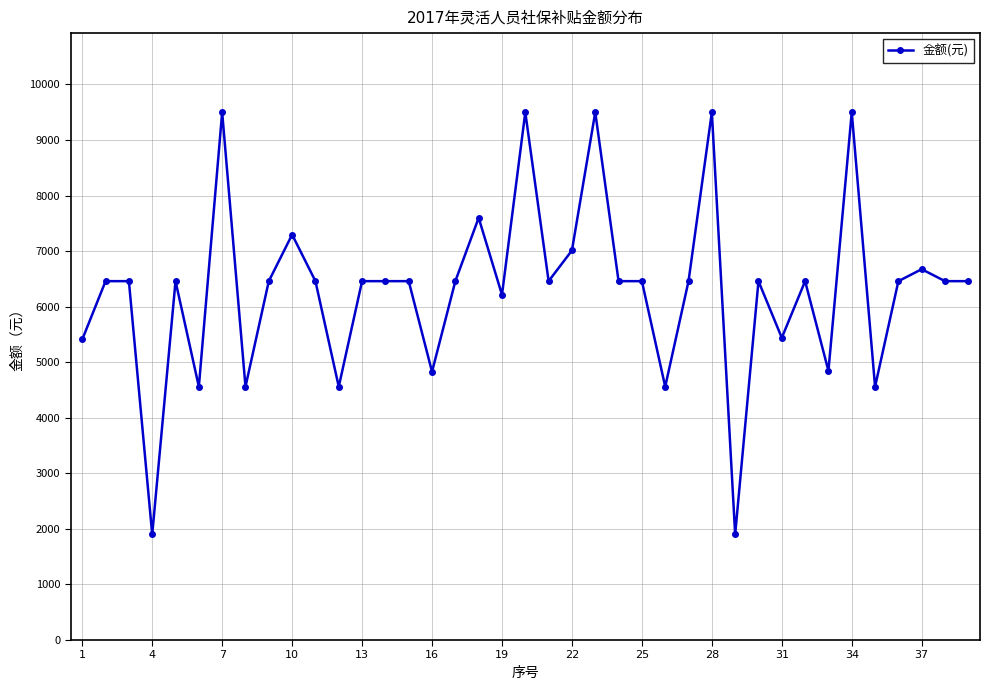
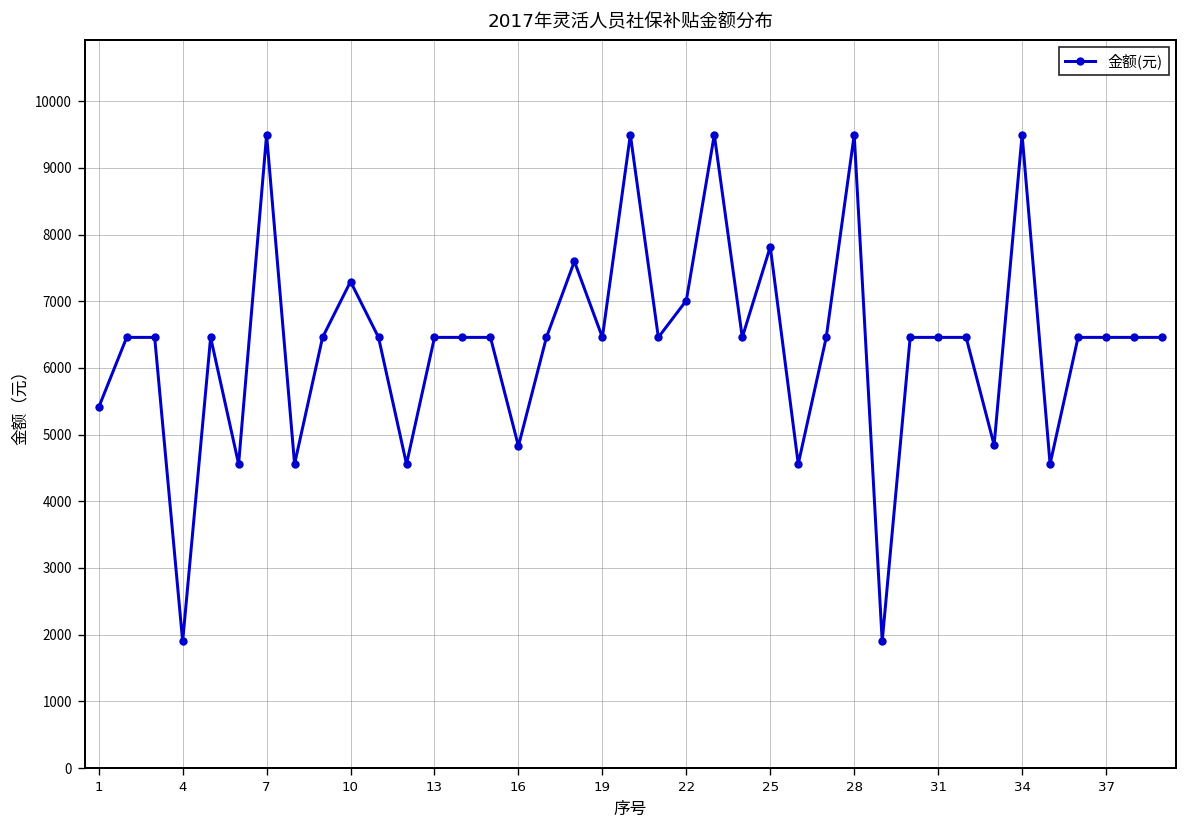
19: 6200 -> 6500
25: 6500 -> 7800
31: 5400 -> 6500
37: 6700 -> 6500
